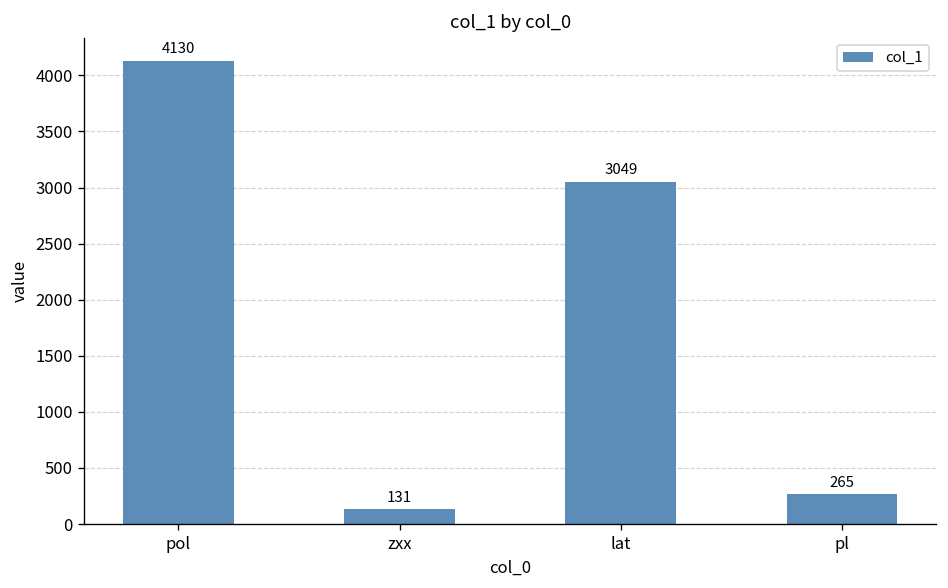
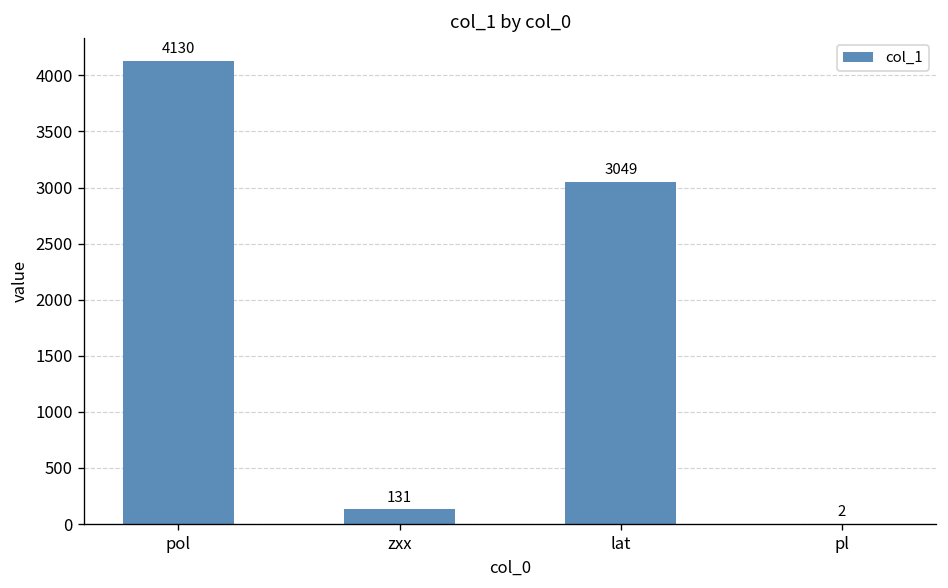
pl: 265 -> 2
